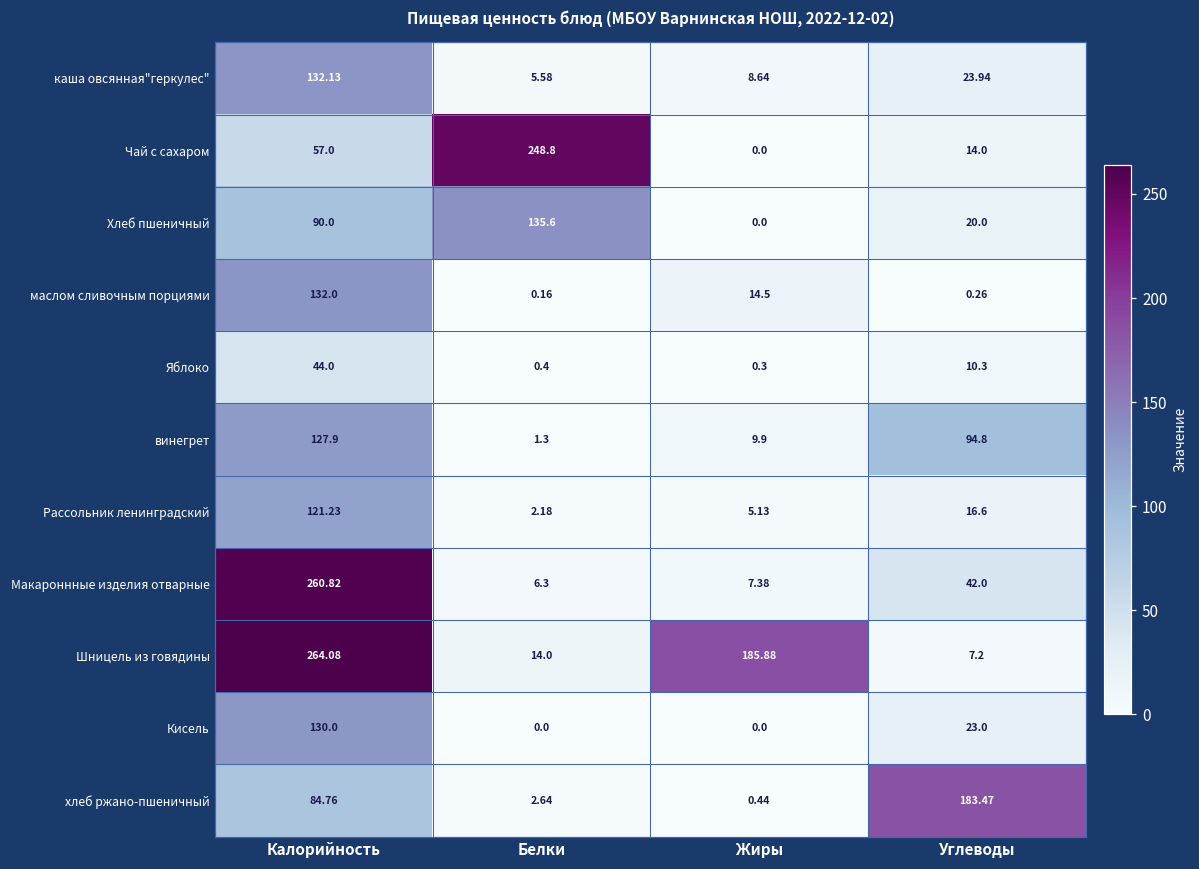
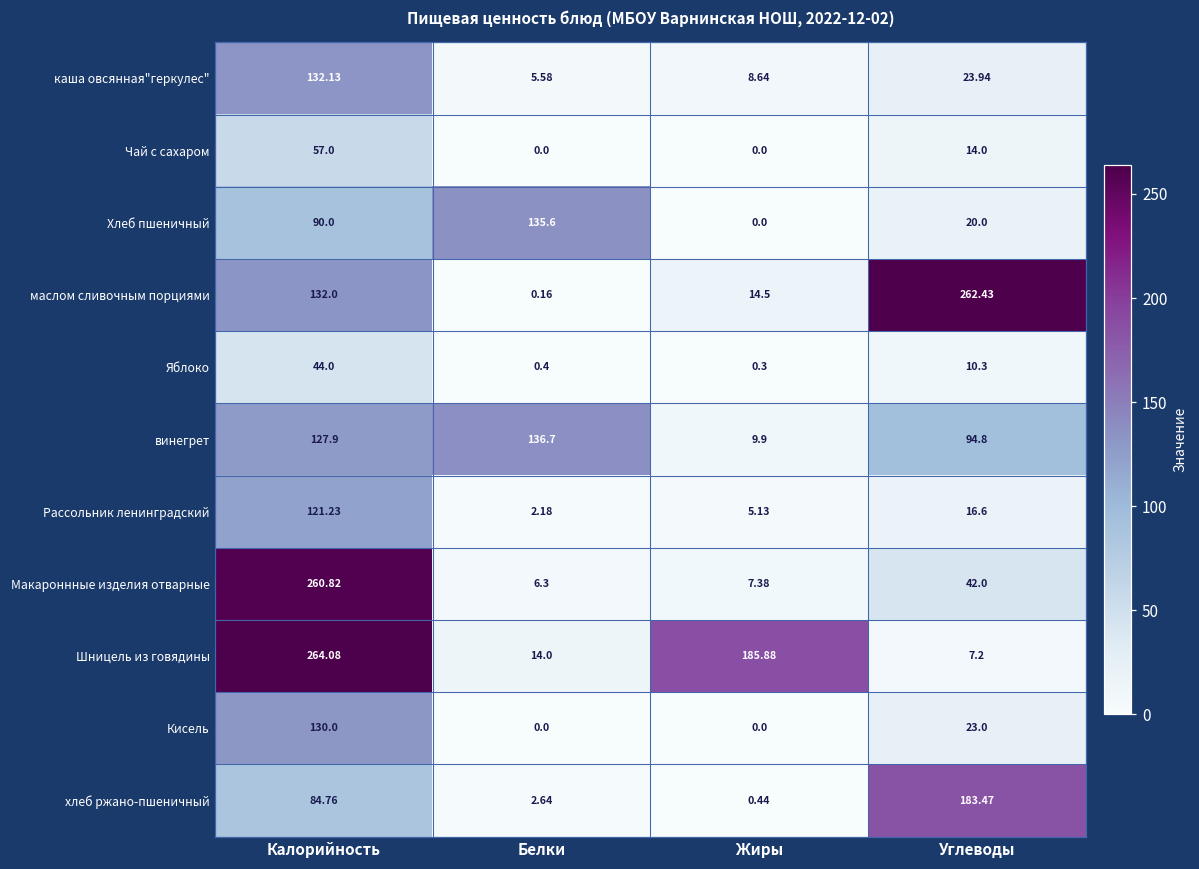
Чай с сахаром, Белки: 248.8 -> 0.0
маслом сливочным порциями, Углеводы: 0.26 -> 262.43
винегрет, Белки: 1.3 -> 136.7
